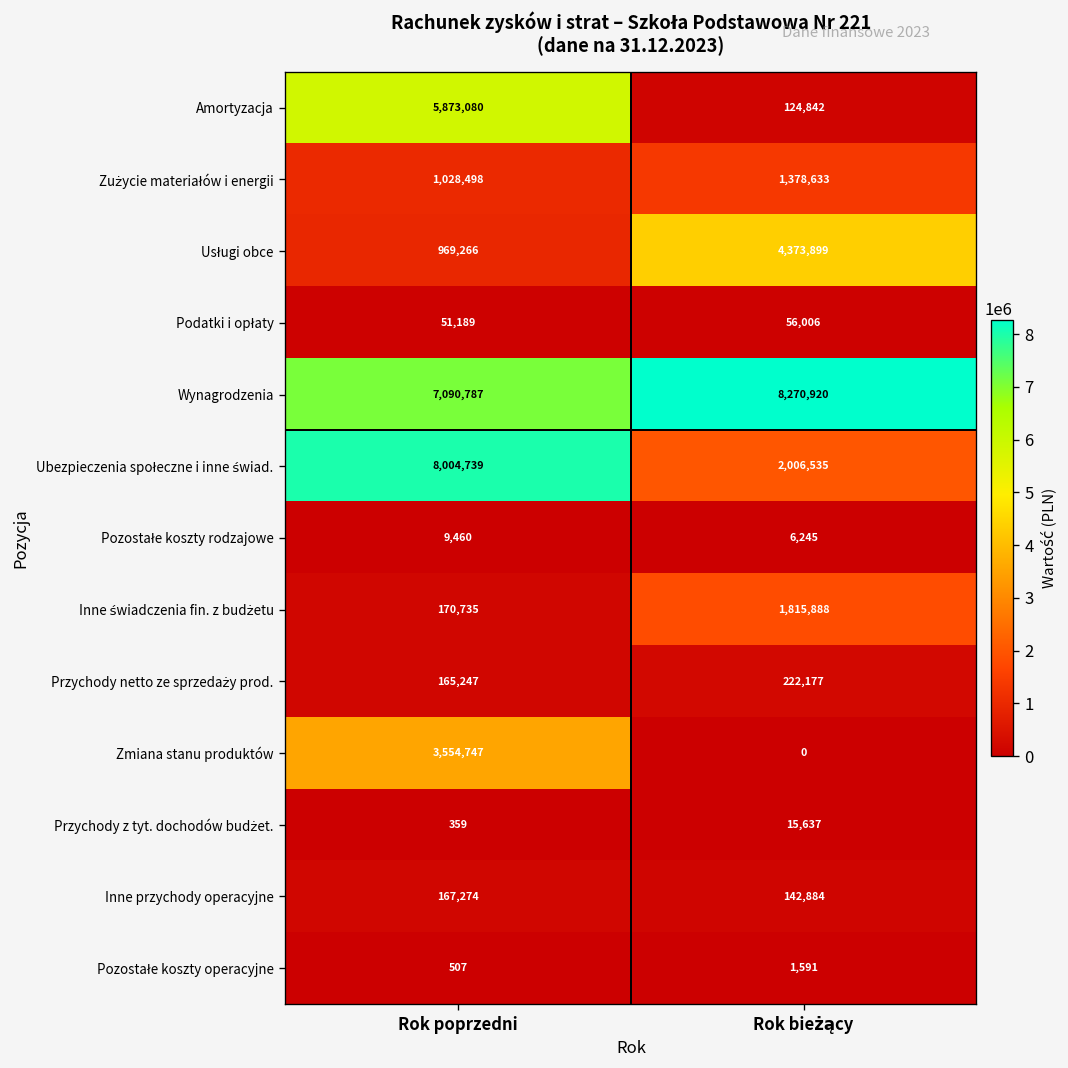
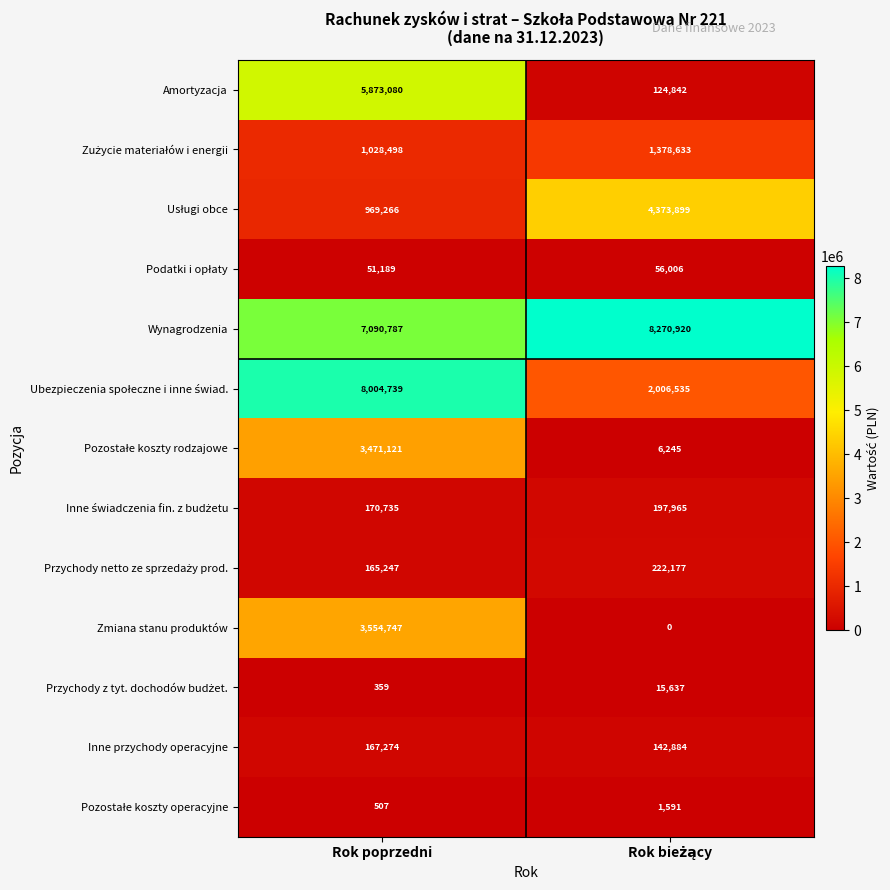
Pozostałe koszty rodzajowe, Rok poprzedni: 9,460 -> 3,471,121
Inne świadczenia fin. z budżetu, Rok bieżący: 1,815,888 -> 197,965
